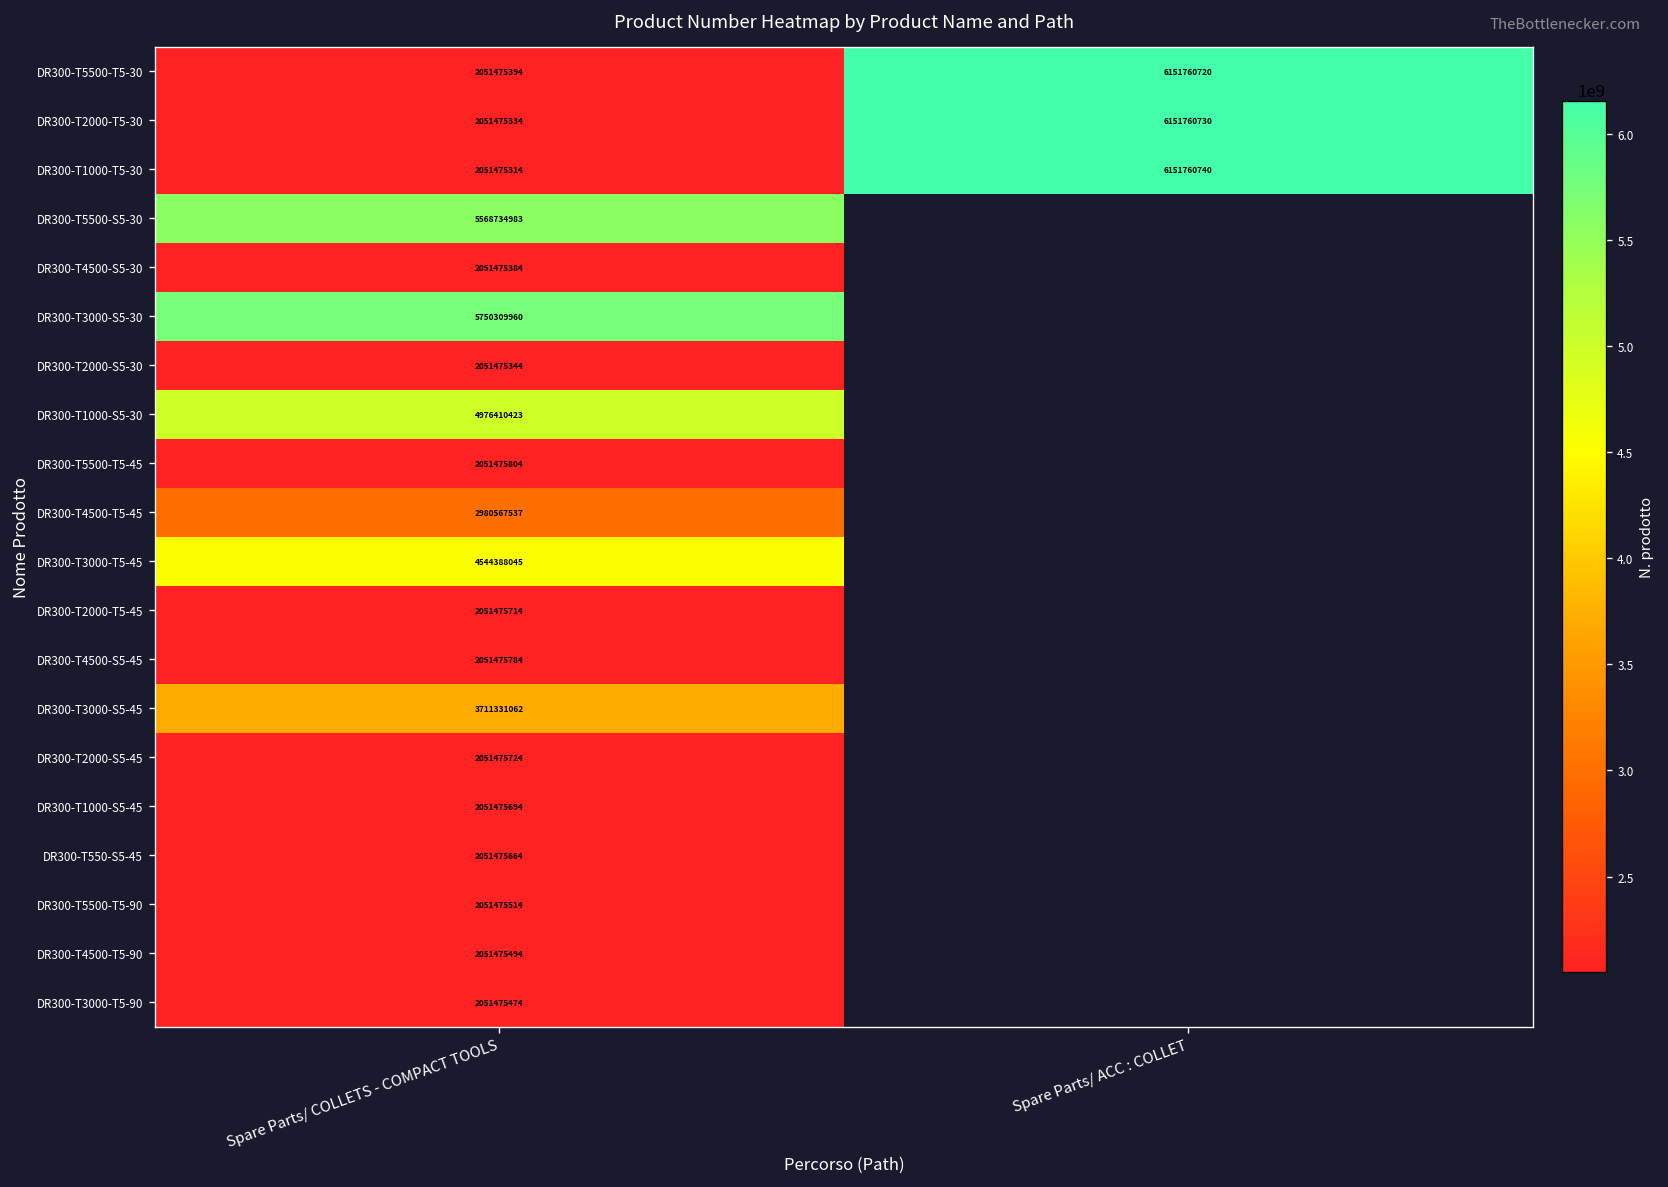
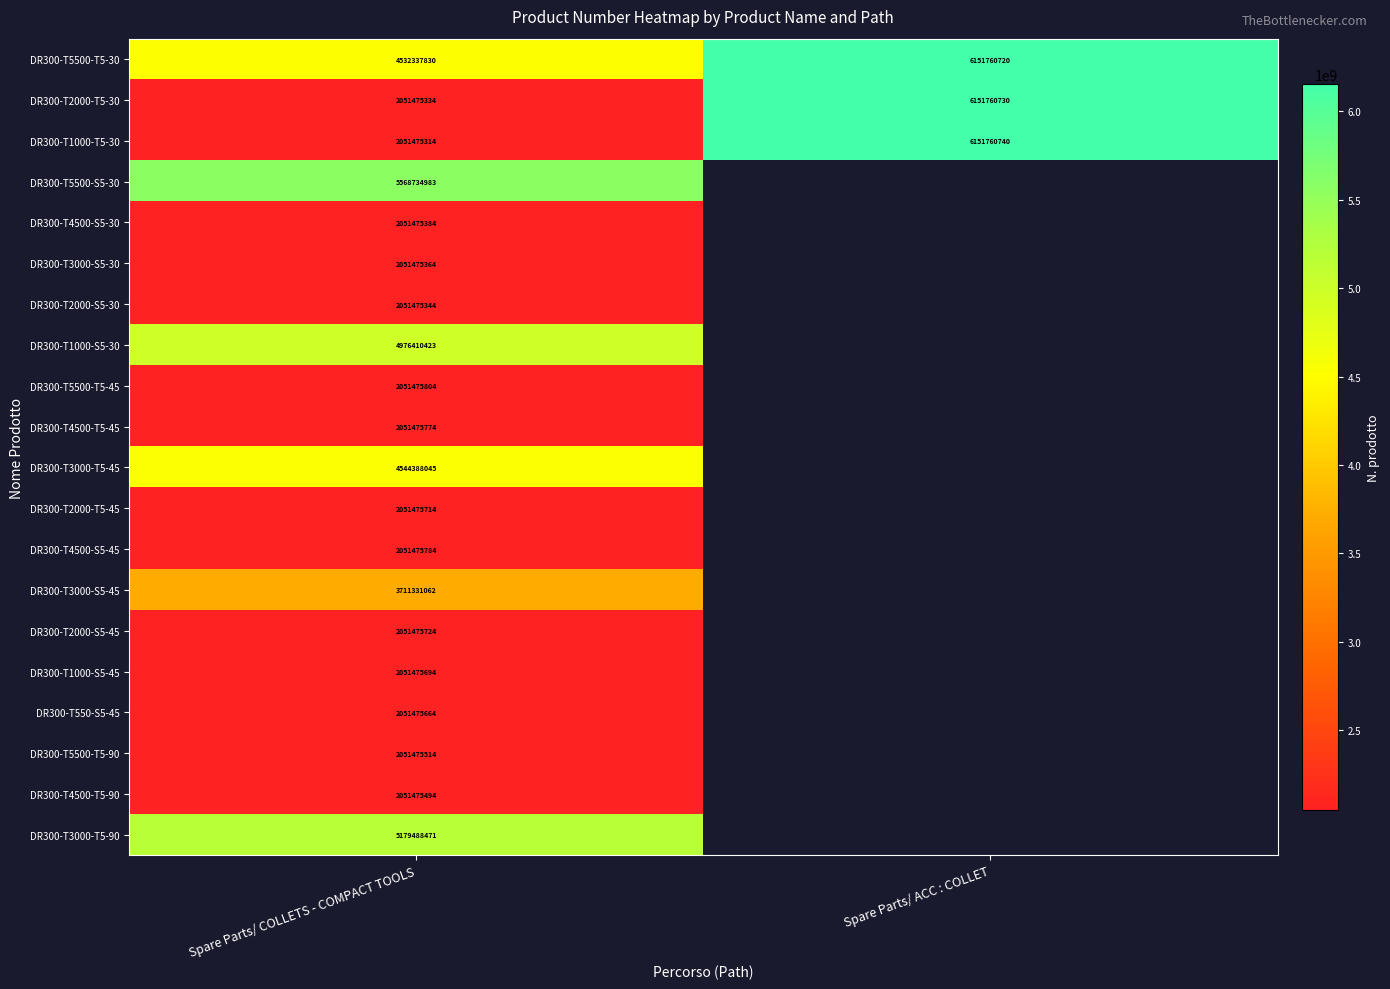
DR300-T5500-T5-30, Spare Parts/ COLLETS - COMPACT TOOLS: 2051475394 -> 4532337830
DR300-T3000-S5-30, Spare Parts/ COLLETS - COMPACT TOOLS: 5750309960 -> 2051475364
DR300-T4500-T5-45, Spare Parts/ COLLETS - COMPACT TOOLS: 2980567537 -> 2051475774
DR300-T3000-T5-90, Spare Parts/ COLLETS - COMPACT TOOLS: 2051475474 -> 5179488471
